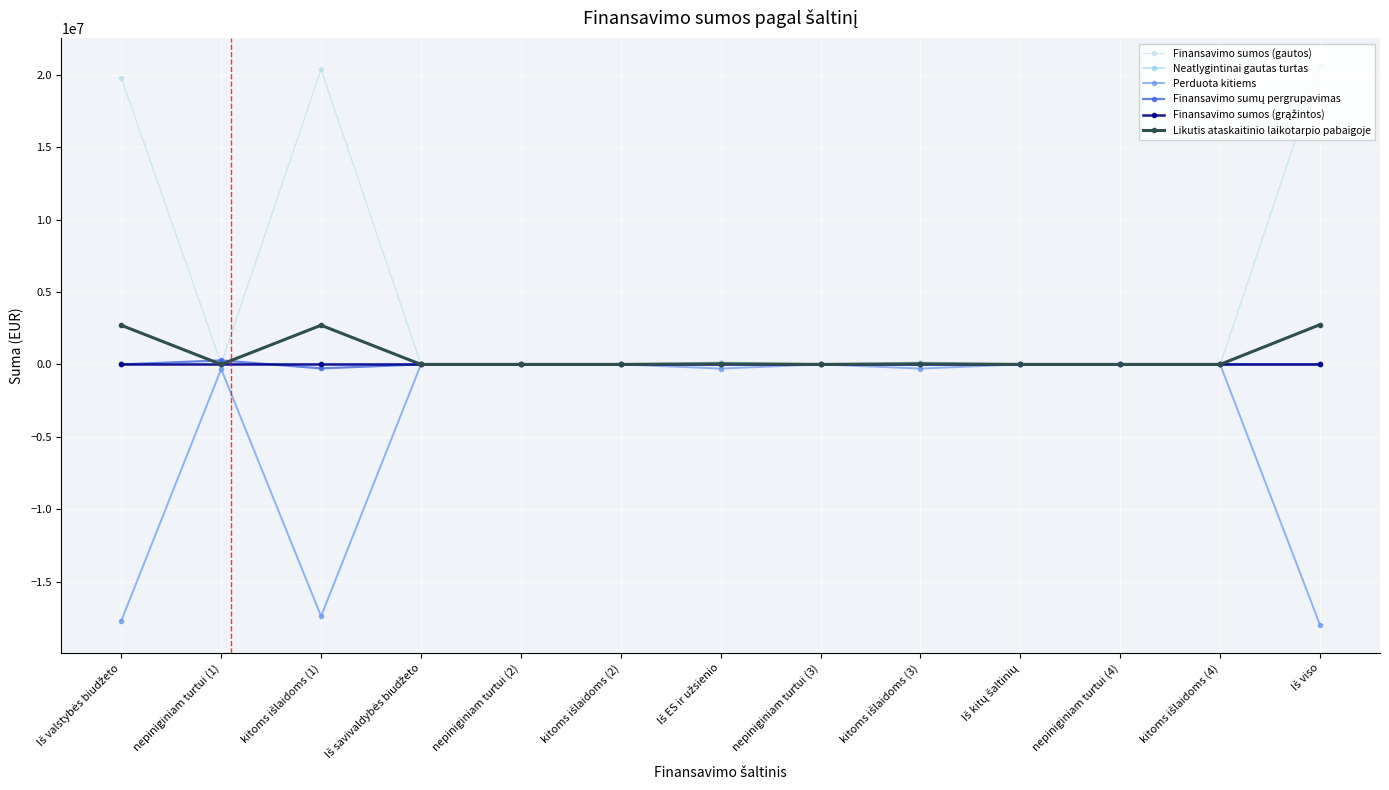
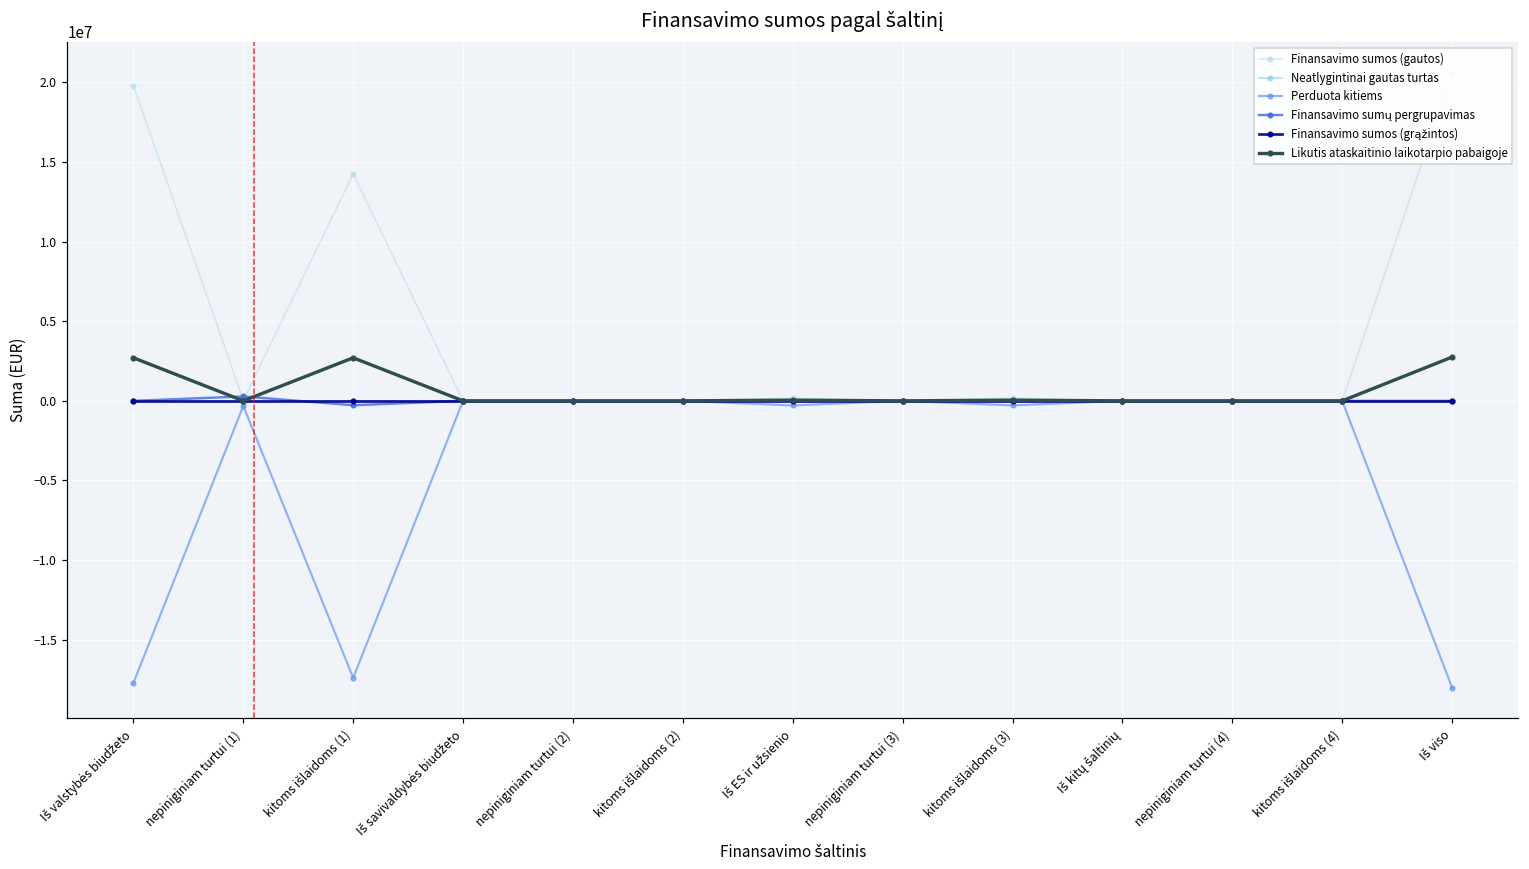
Finansavimo sumos (gautos), kitoms išlaidoms (1): 20400000 -> 14200000
